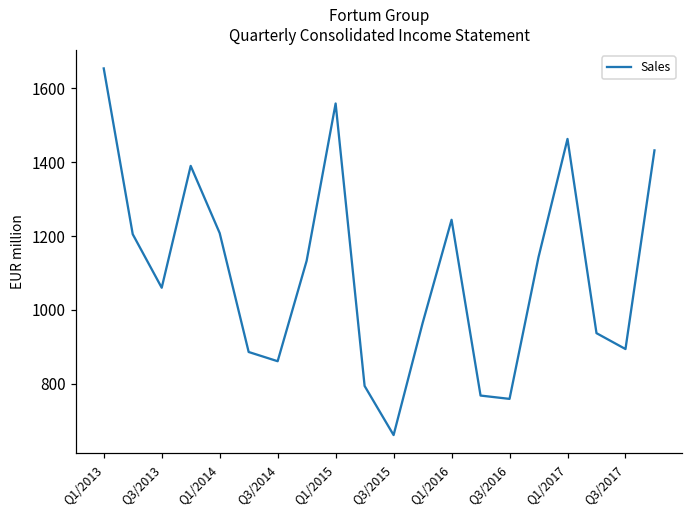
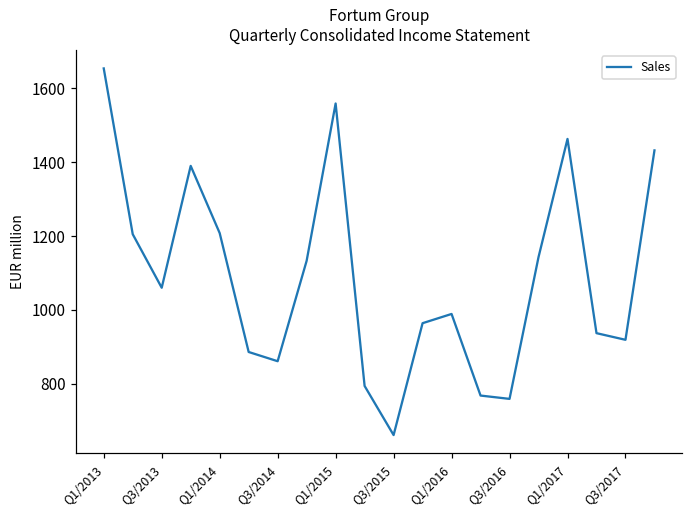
Q1/2016: 1240 -> 990
Q3/2017: 890 -> 920
